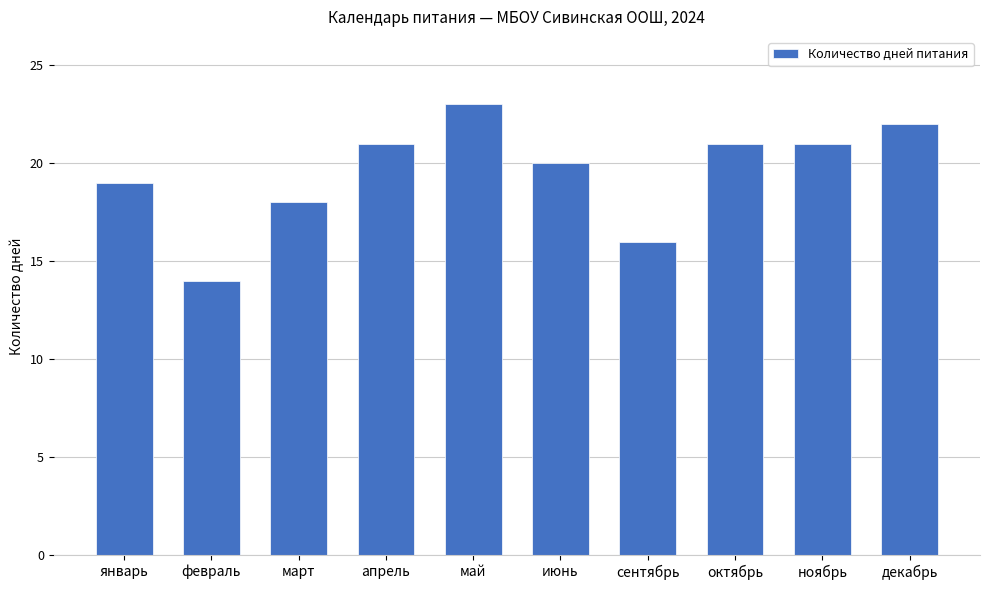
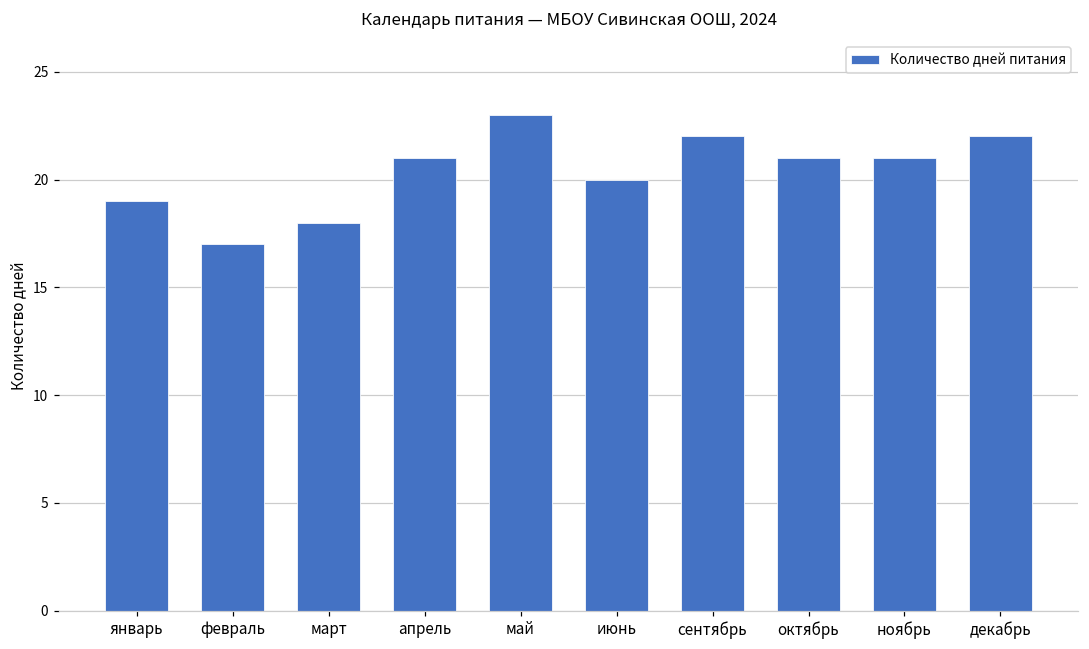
февраль: 14 -> 17
сентябрь: 16 -> 22
